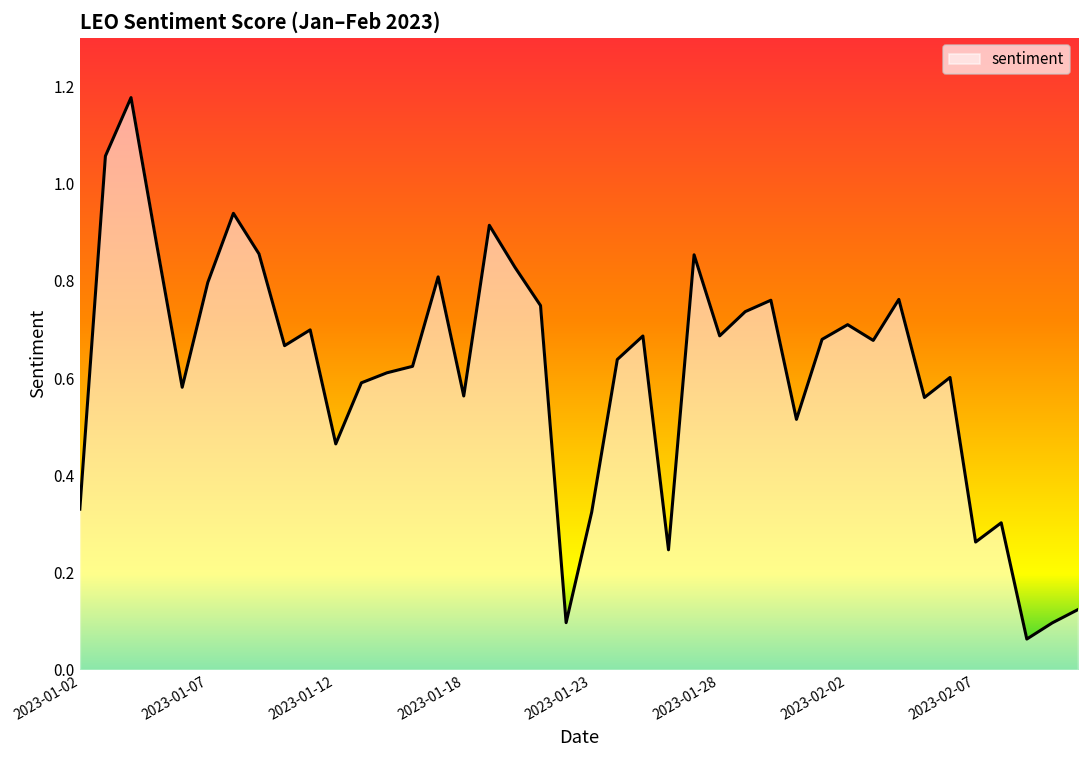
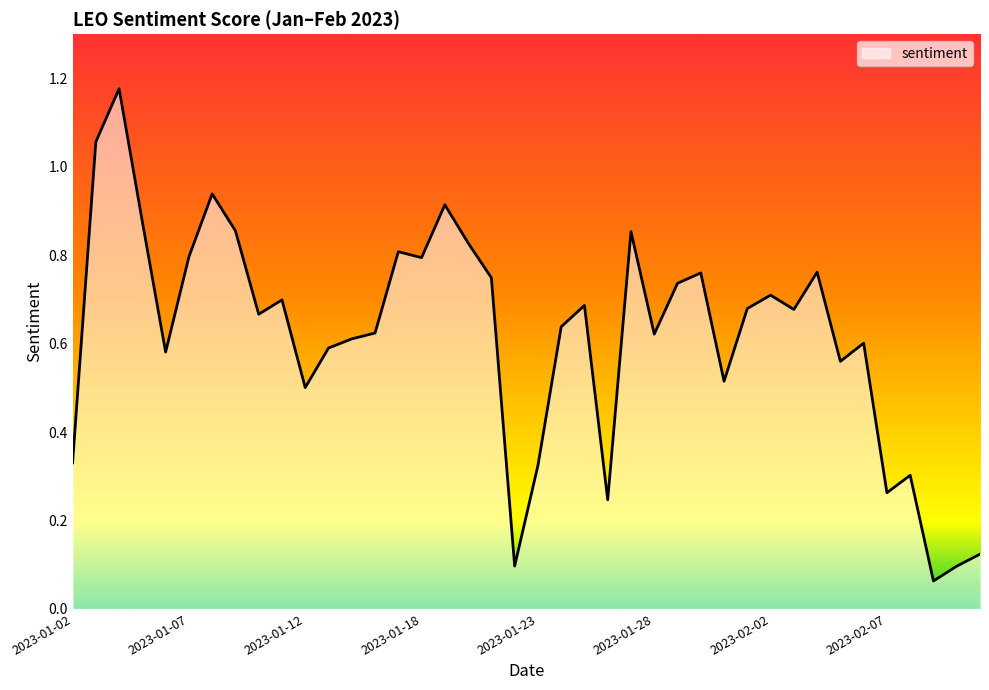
2023-01-12: 0.46 -> 0.50
2023-01-18: 0.56 -> 0.79
2023-01-28: 0.69 -> 0.62
